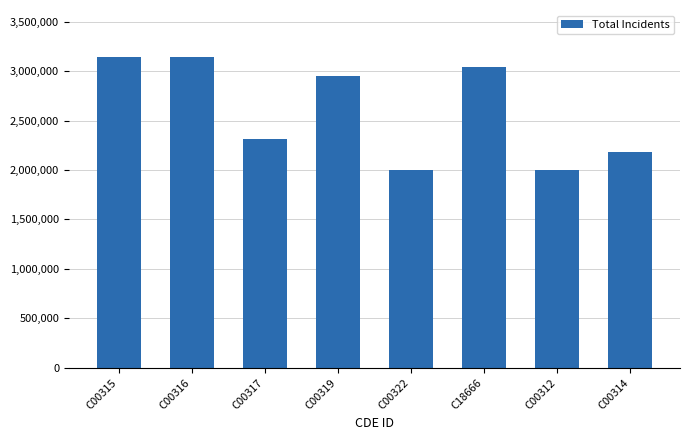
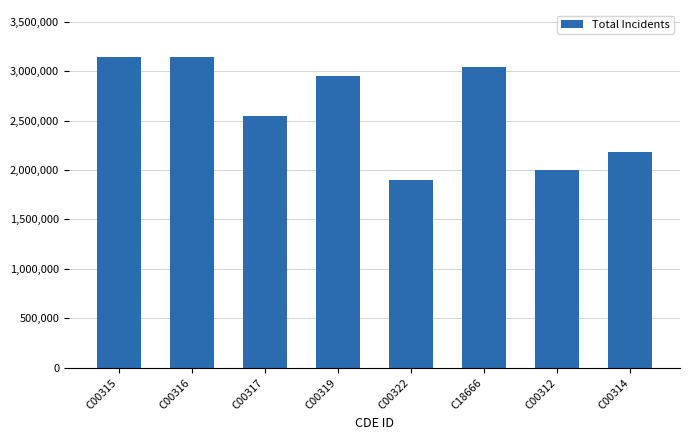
C00317: 2,300,000 -> 2,500,000
C00322: 2,000,000 -> 1,900,000
